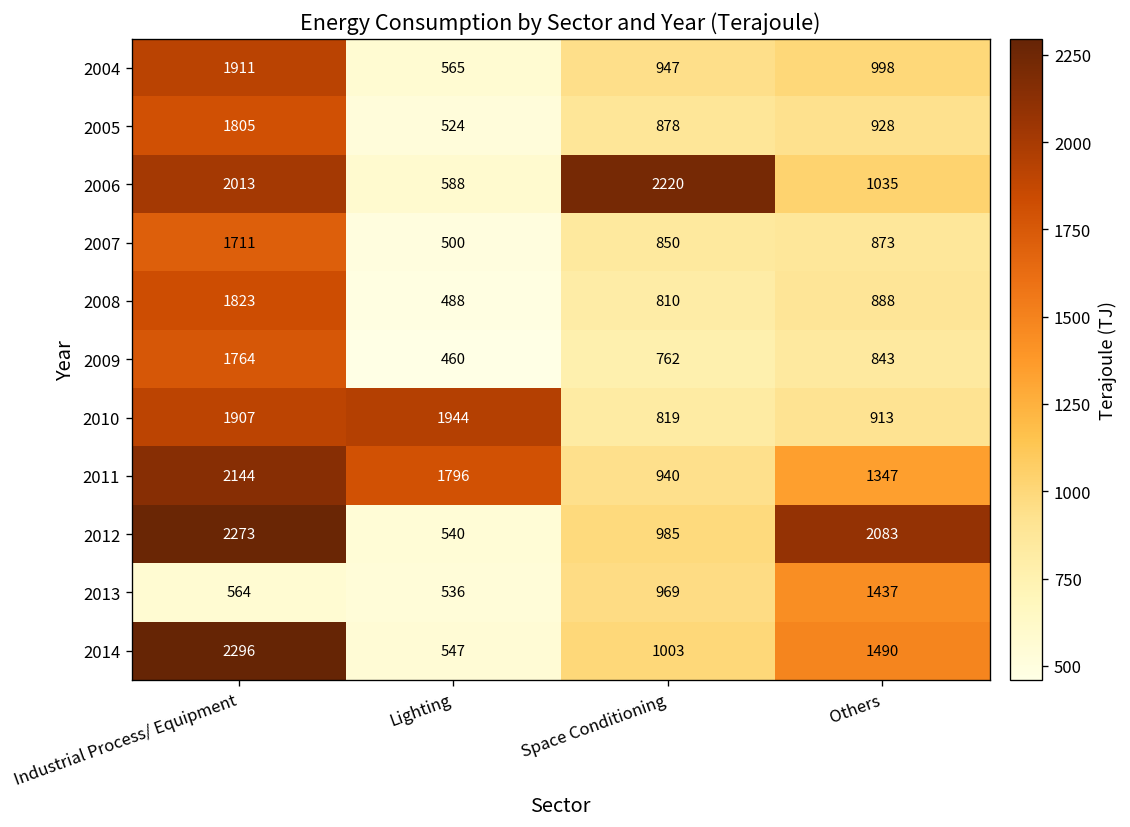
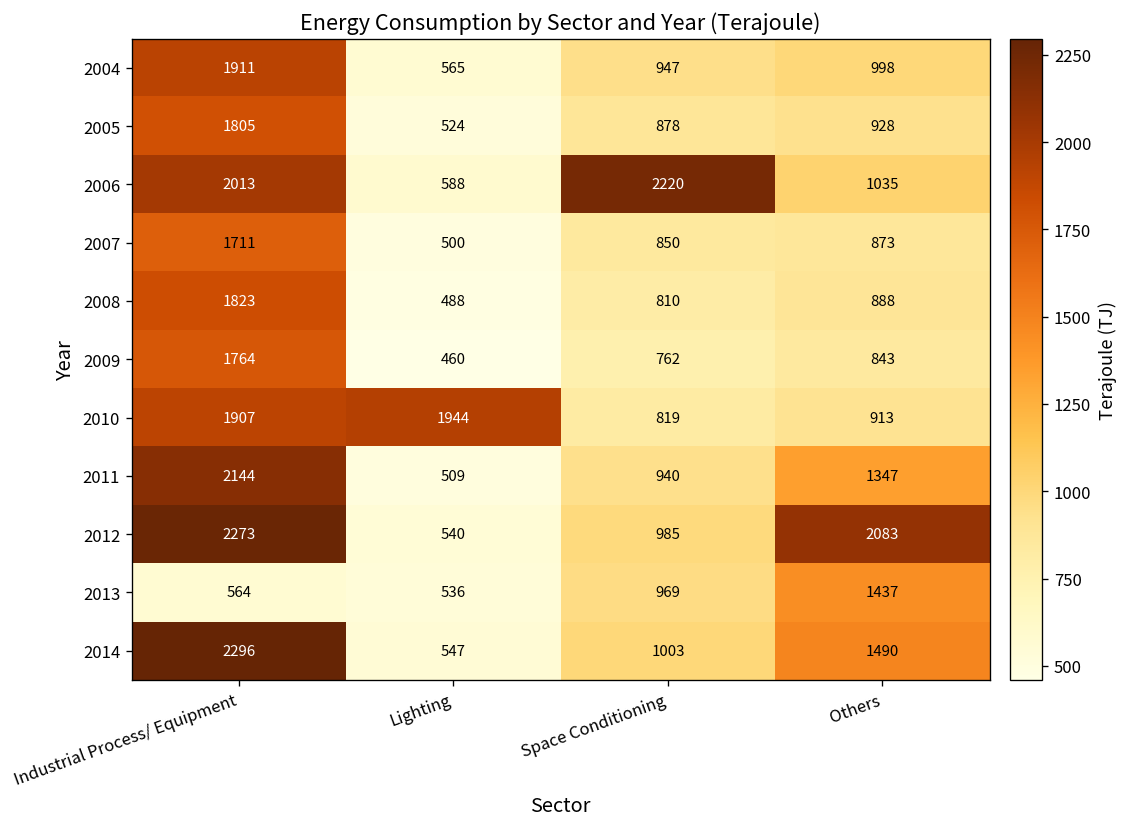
2011, Lighting: 1796 -> 509
